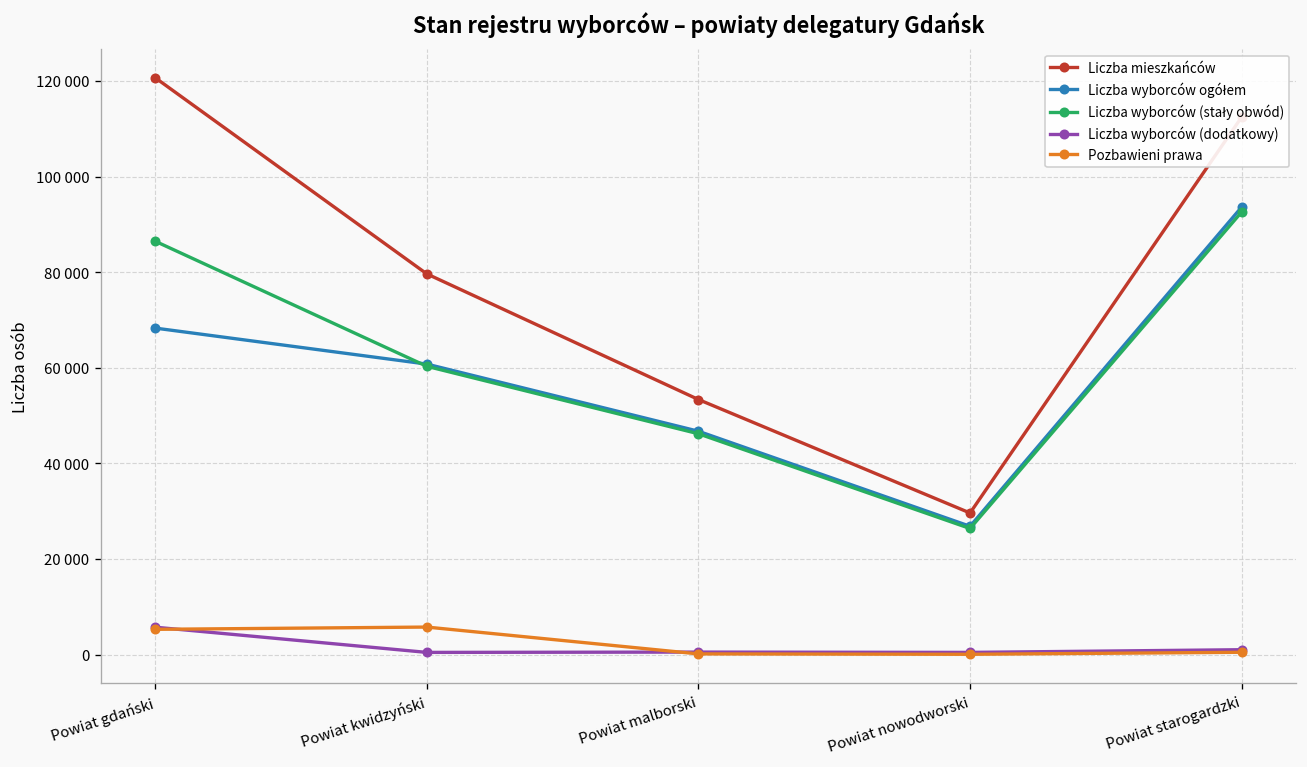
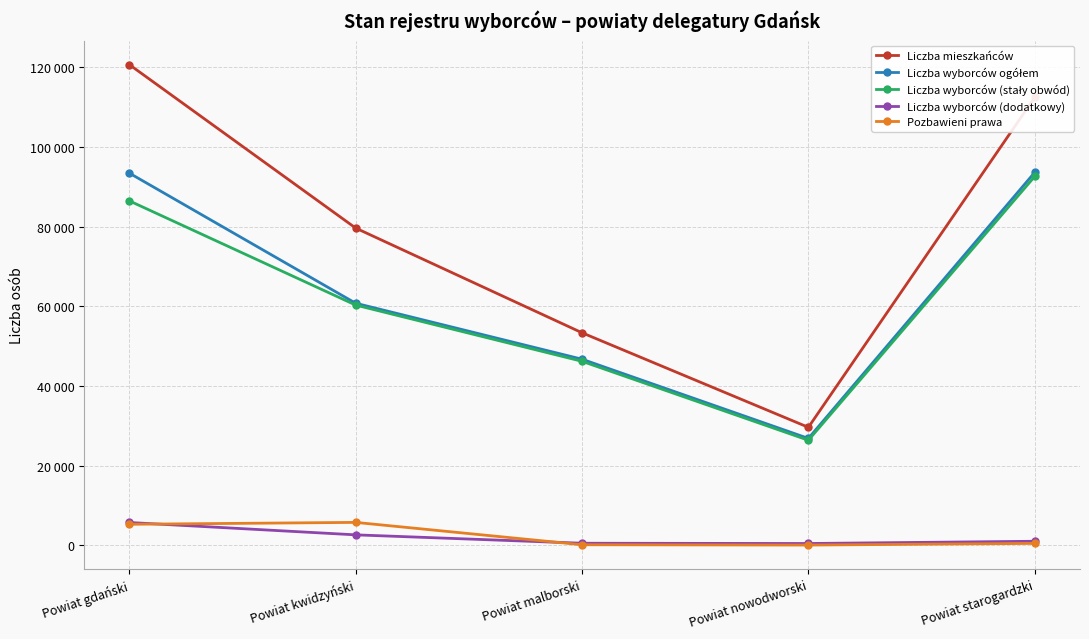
Liczba wyborców ogółem, Powiat gdański: 68000 -> 93000
Liczba wyborców (dodatkowy), Powiat kwidzyński: 0 -> 3000
